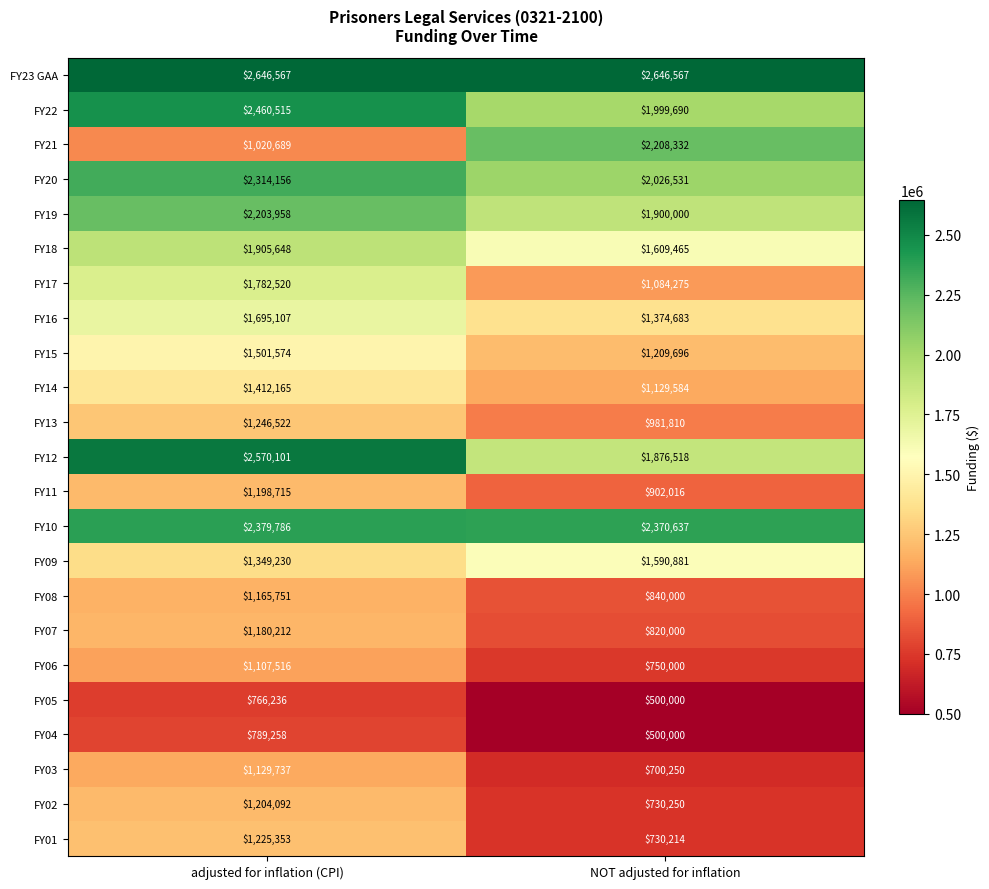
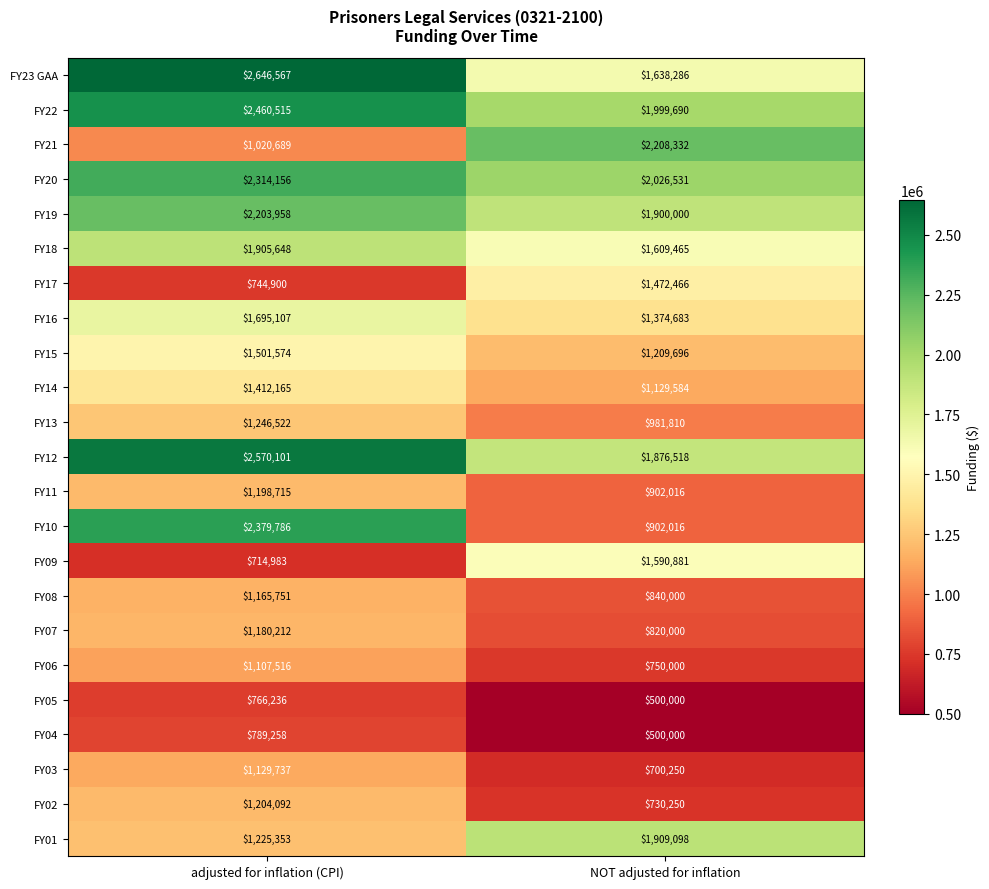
FY23 GAA, NOT adjusted for inflation: $2,646,567 -> $1,638,286
FY17, adjusted for inflation (CPI): $1,782,520 -> $744,900
FY17, NOT adjusted for inflation: $1,084,275 -> $1,472,466
FY10, NOT adjusted for inflation: $2,370,637 -> $902,016
FY09, adjusted for inflation (CPI): $1,349,230 -> $714,983
FY01, NOT adjusted for inflation: $730,214 -> $1,909,098
